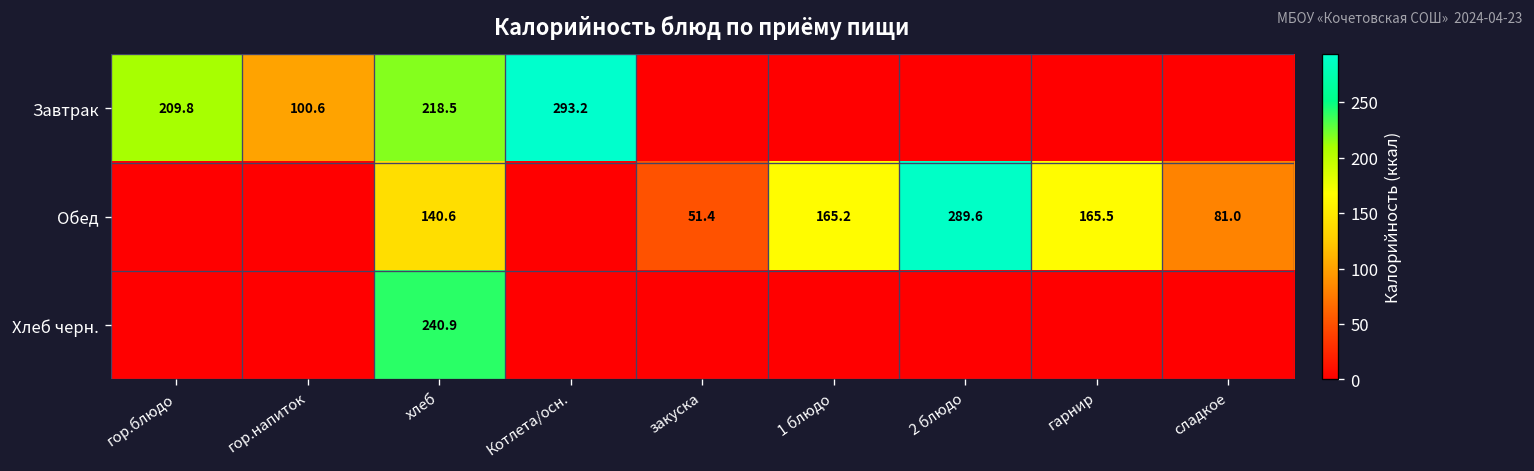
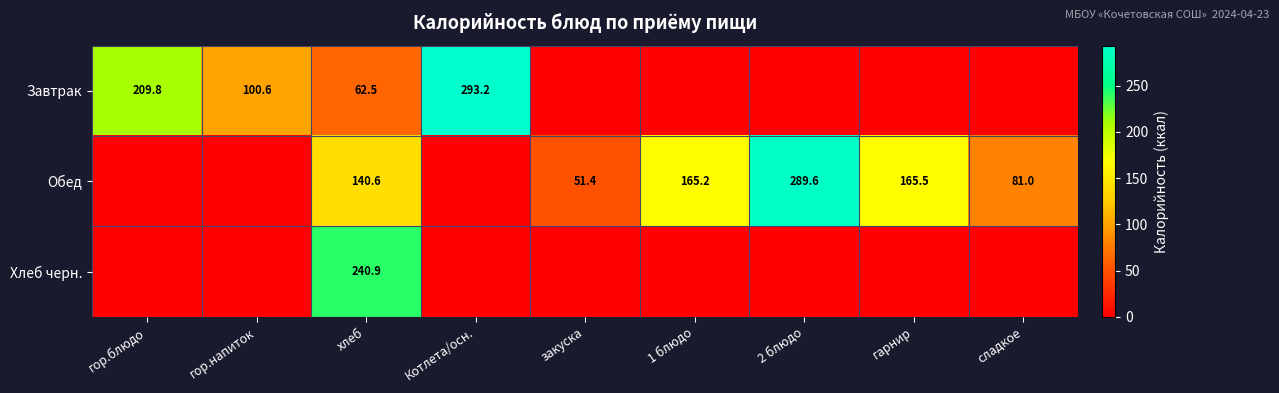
Завтрак, хлеб: 218.5 -> 62.5
